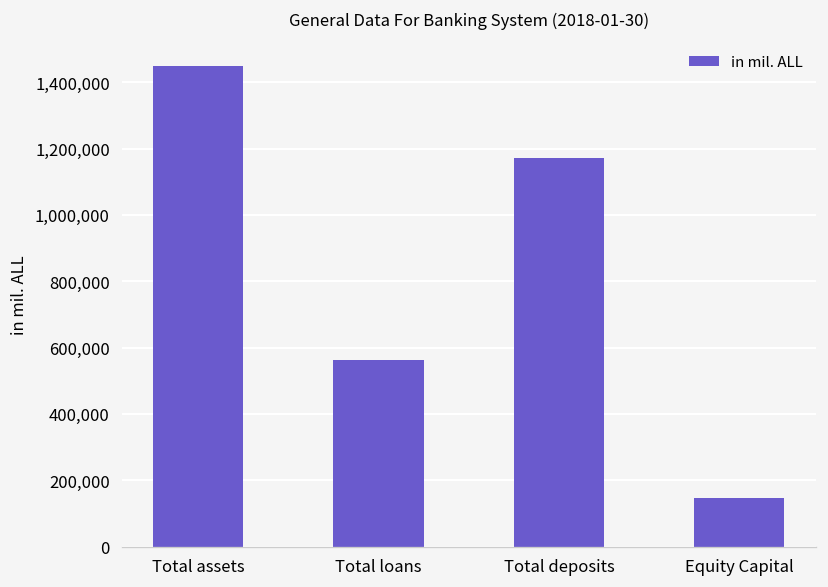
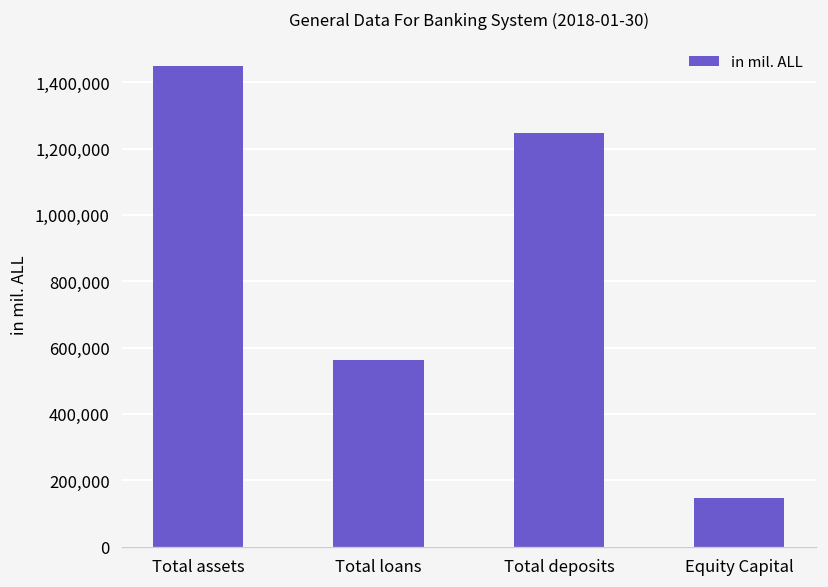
Total deposits: 1,170,000 -> 1,250,000
